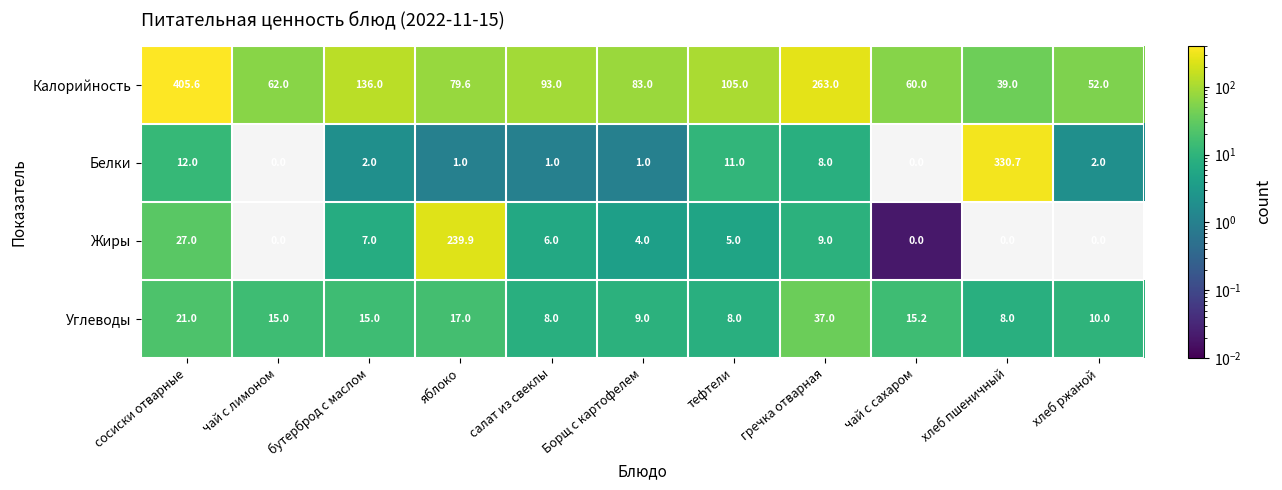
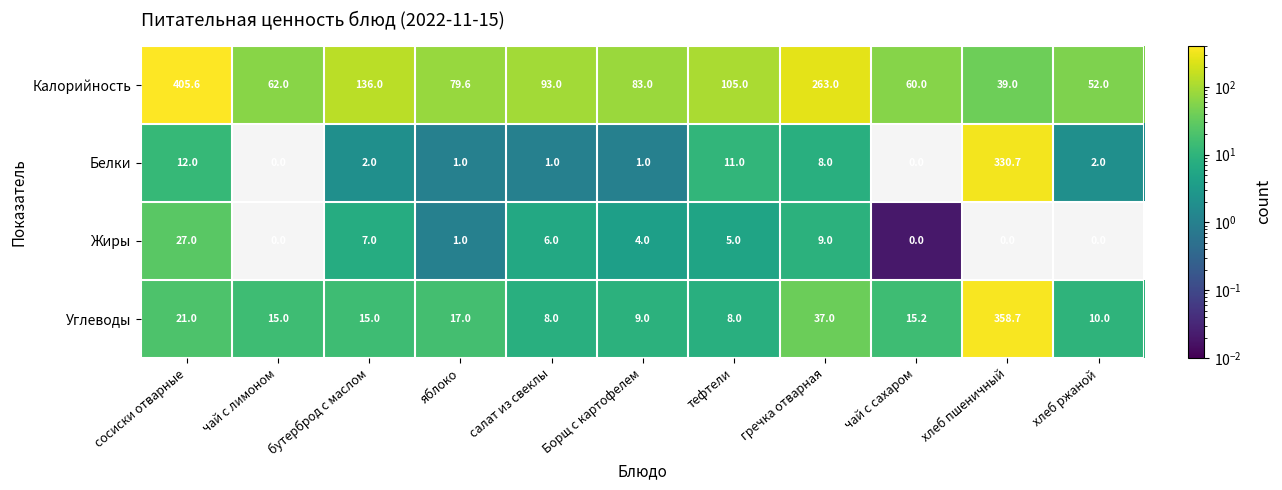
Жиры, яблоко: 239.9 -> 1.0
Углеводы, хлеб пшеничный: 8.0 -> 358.7
